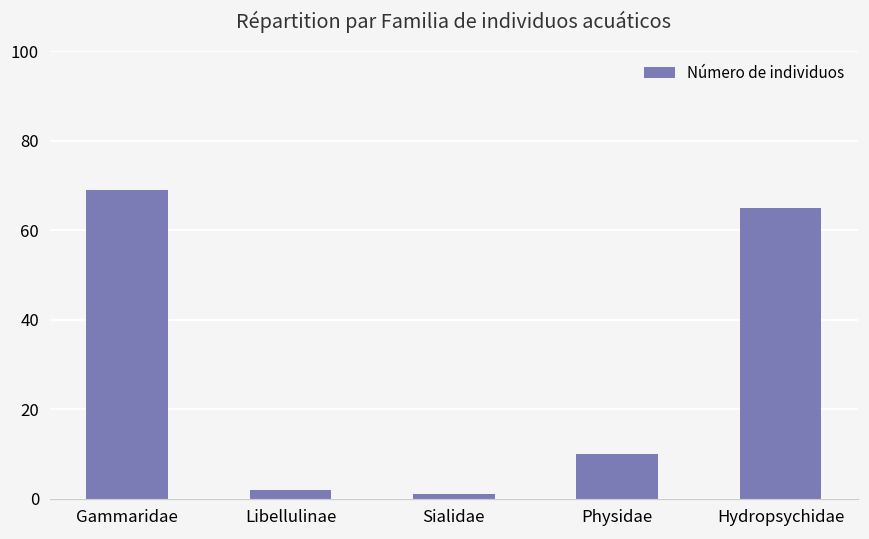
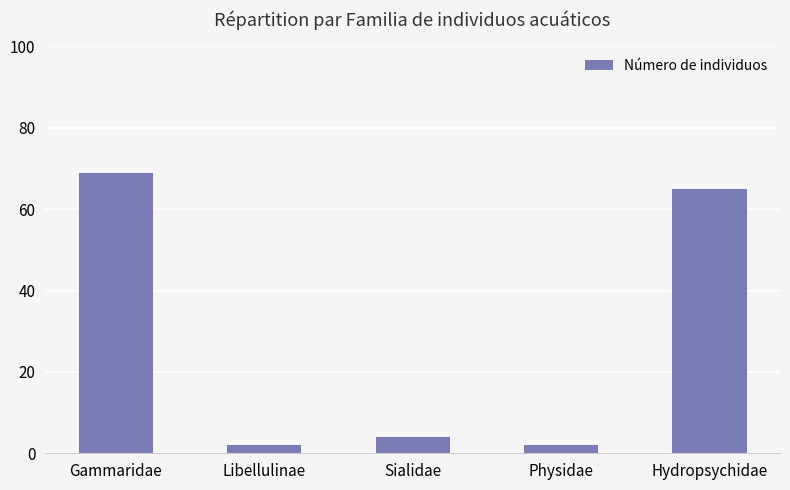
Sialidae: 1 -> 4
Physidae: 10 -> 2
